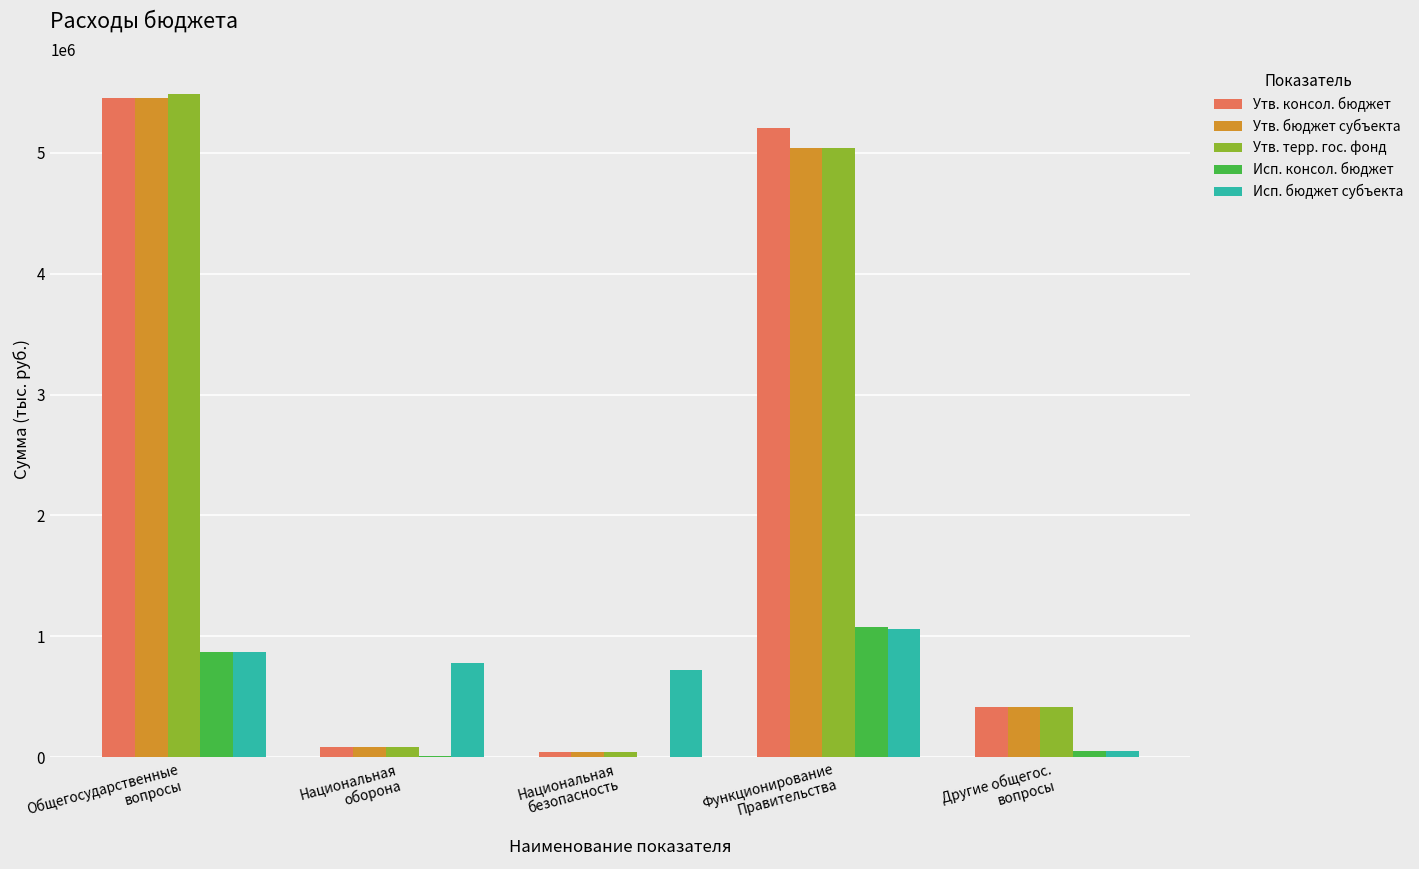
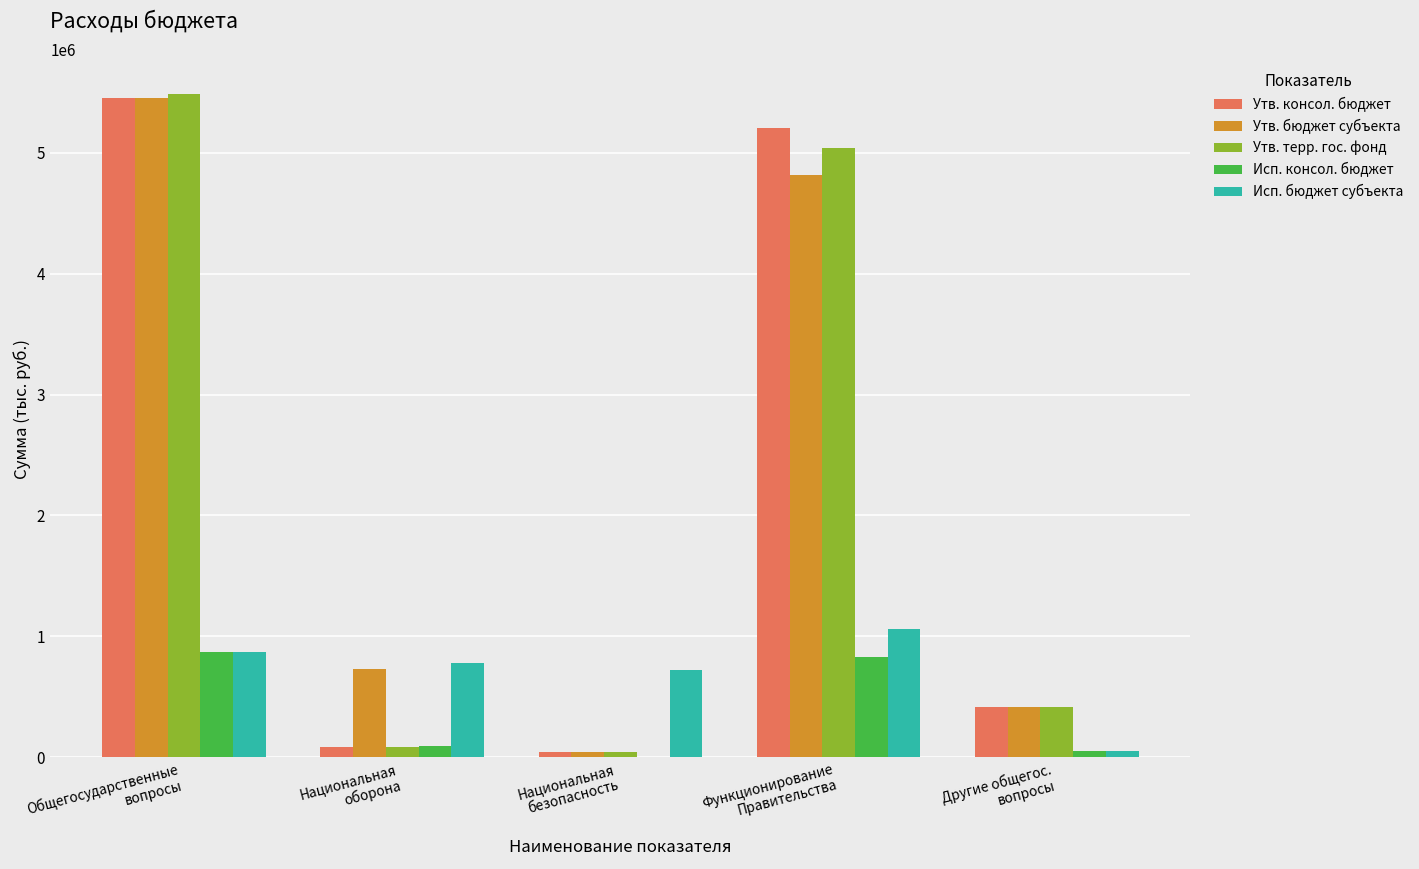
Утв. бюджет субъекта, Национальная оборона: 80000 -> 730000
Исп. консол. бюджет, Национальная оборона: 10000 -> 90000
Утв. бюджет субъекта, Функционирование Правительства: 5040000 -> 4810000
Исп. консол. бюджет, Функционирование Правительства: 1080000 -> 830000
